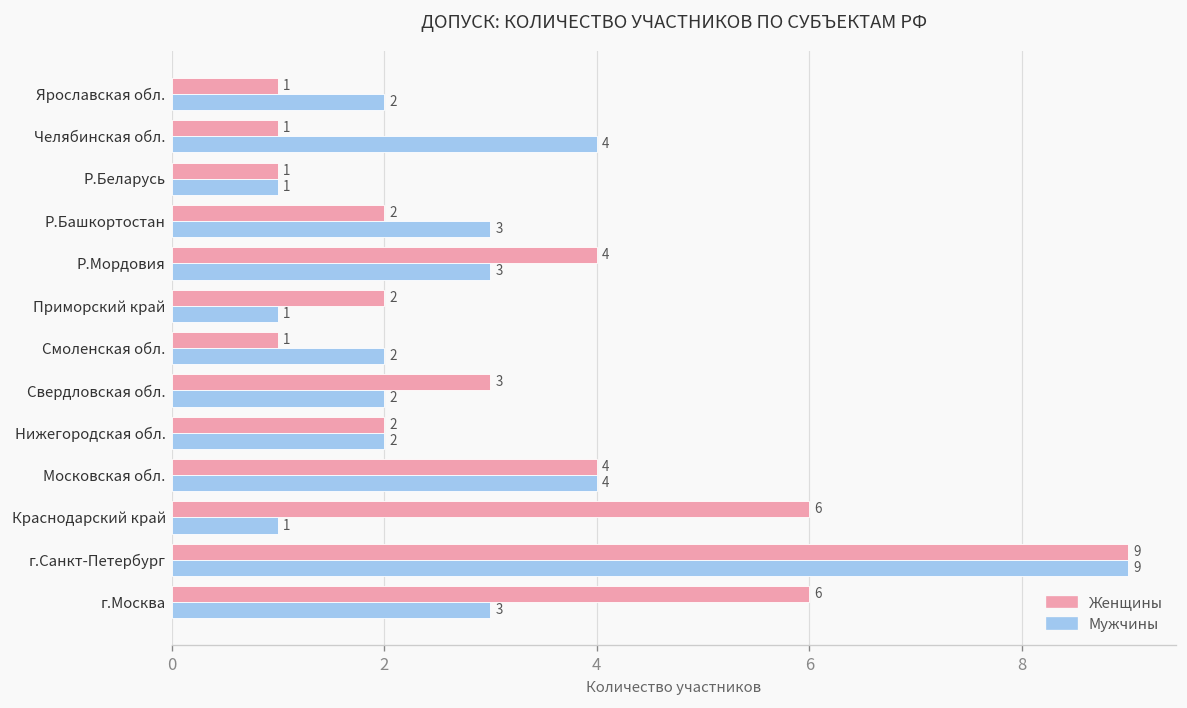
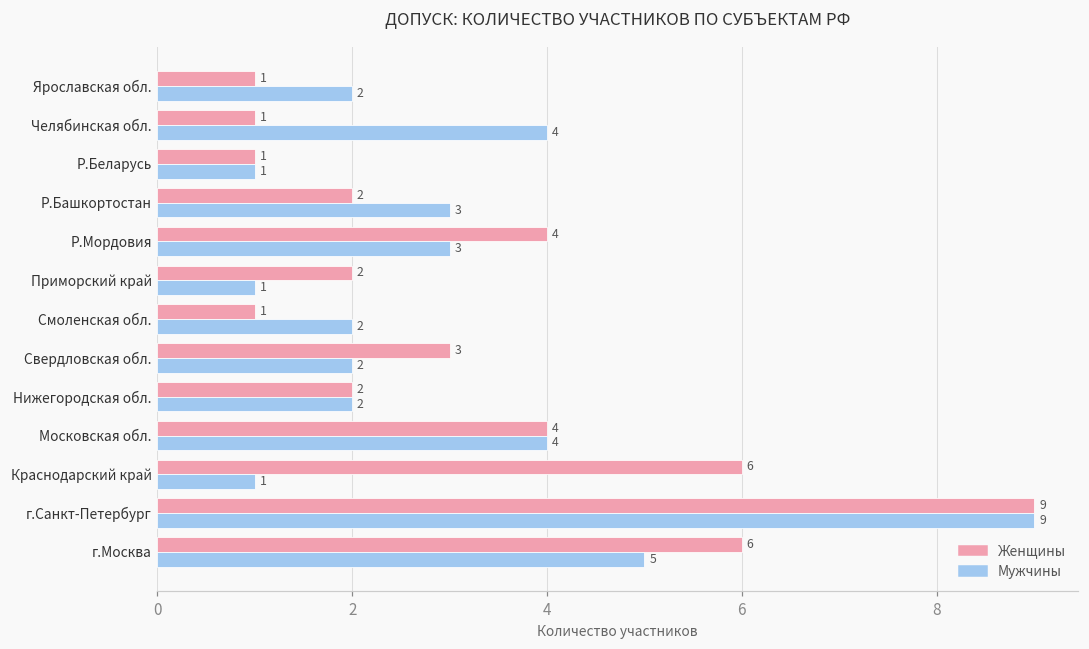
Мужчины, г.Москва: 3 -> 5
